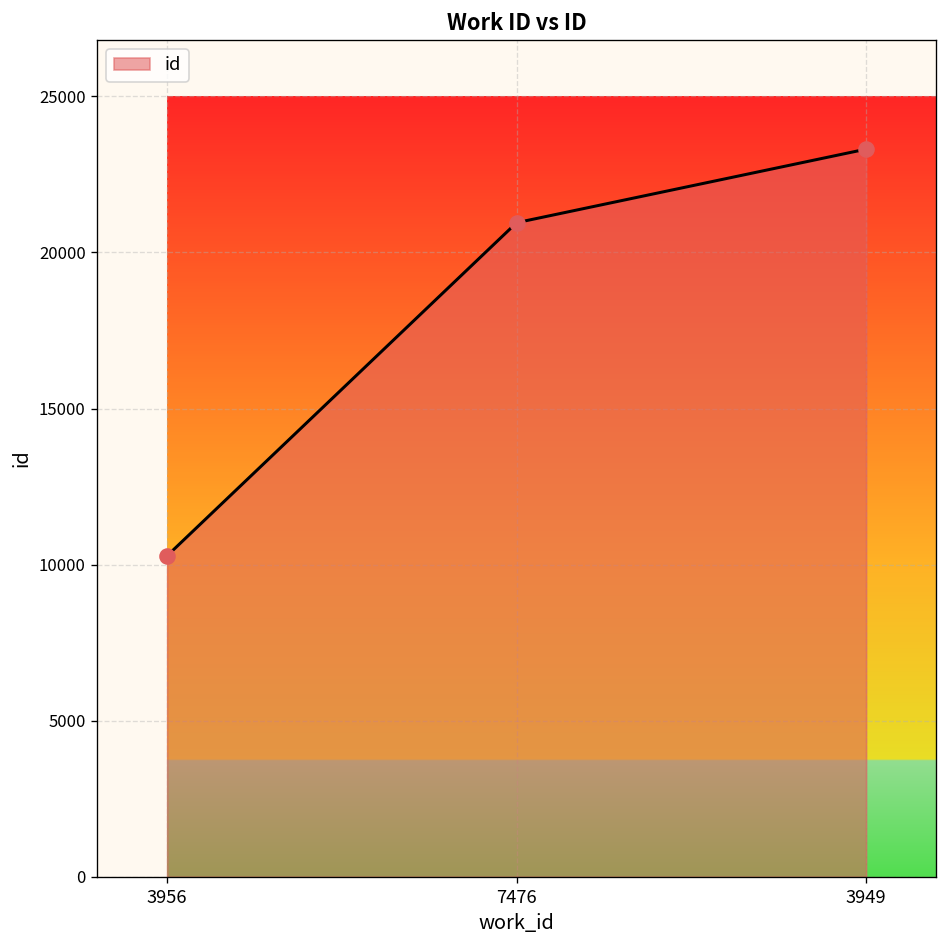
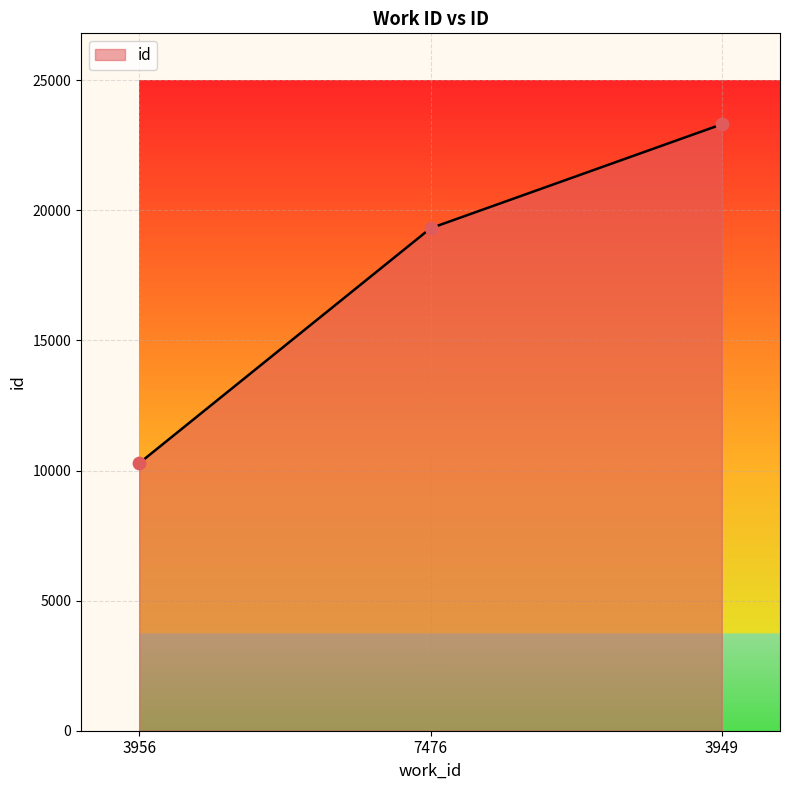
7476: 21000 -> 19300
